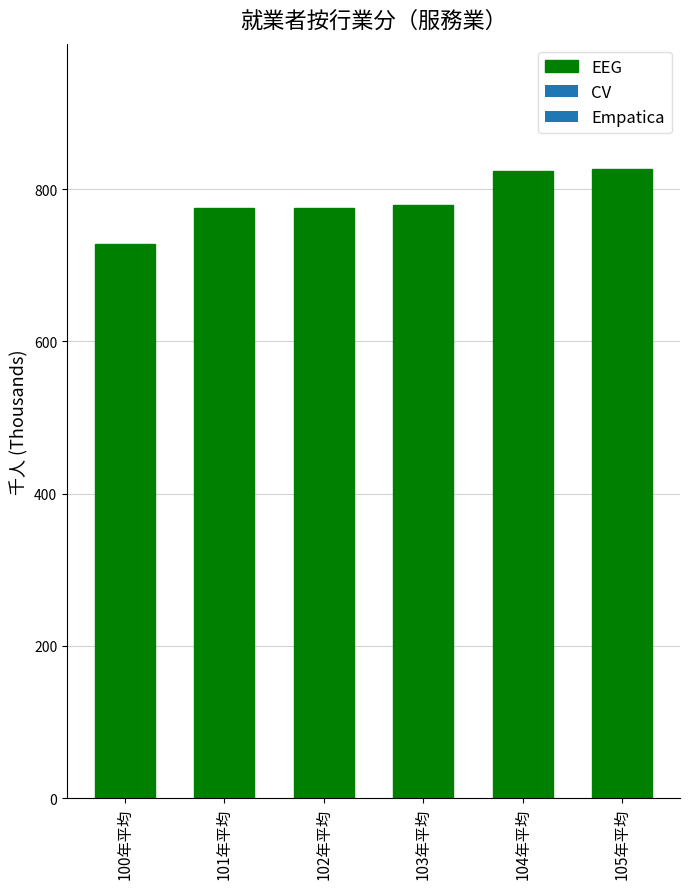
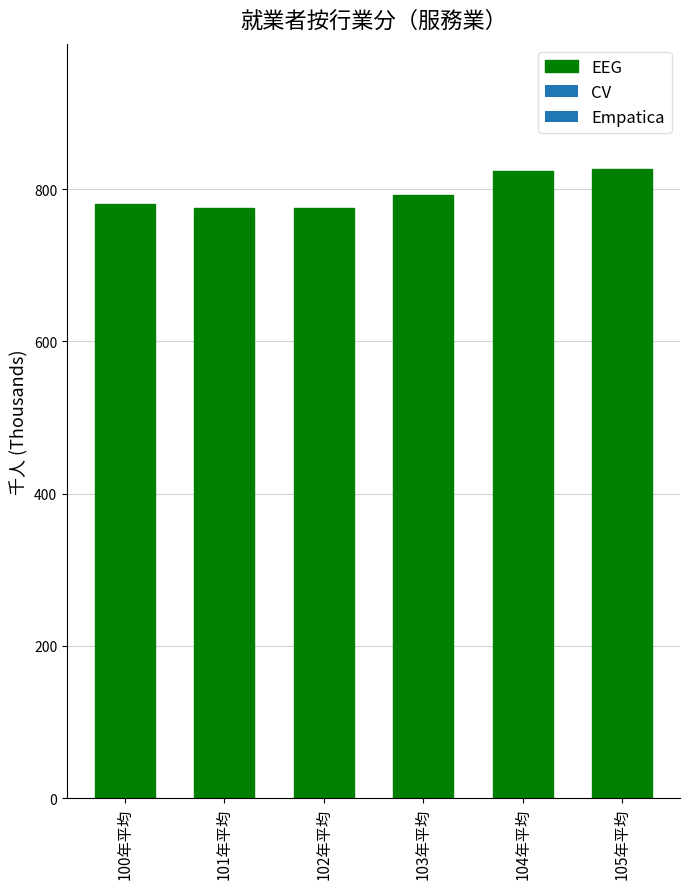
100年平均: 730 -> 780
103年平均: 780 -> 790
